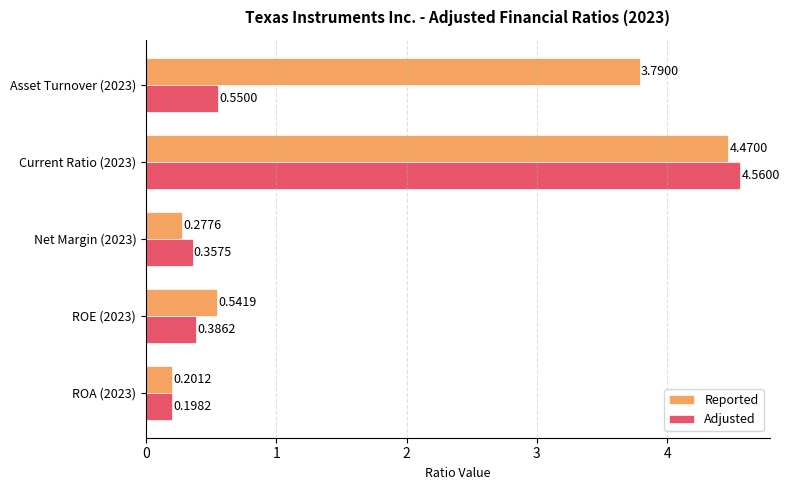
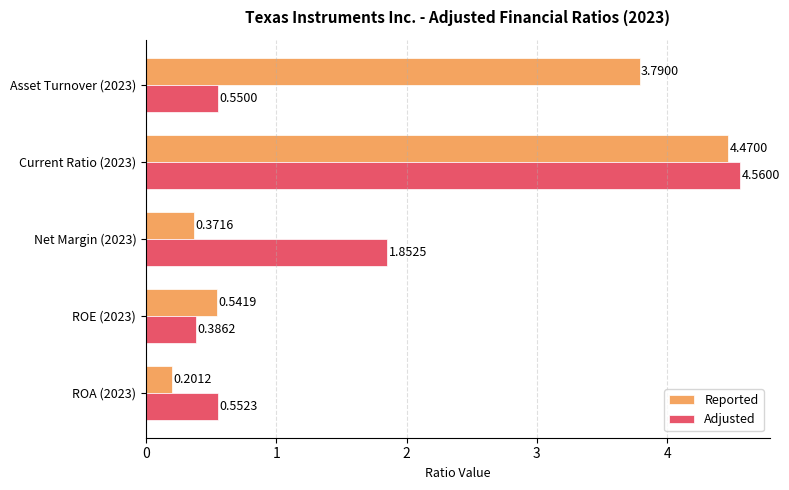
Reported, Net Margin (2023): 0.2776 -> 0.3716
Adjusted, Net Margin (2023): 0.3575 -> 1.8525
Adjusted, ROA (2023): 0.1982 -> 0.5523
